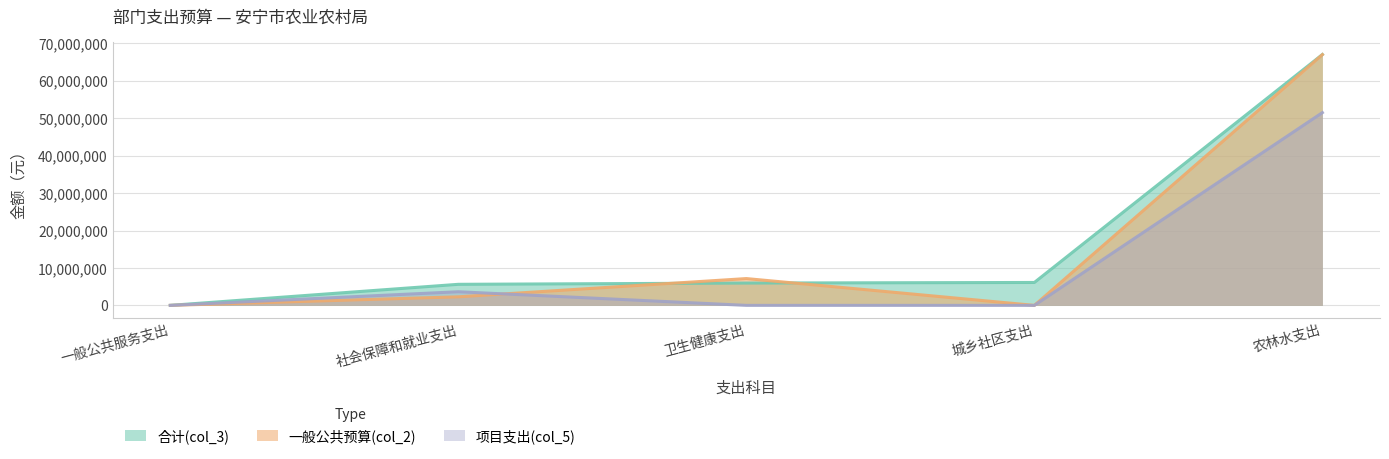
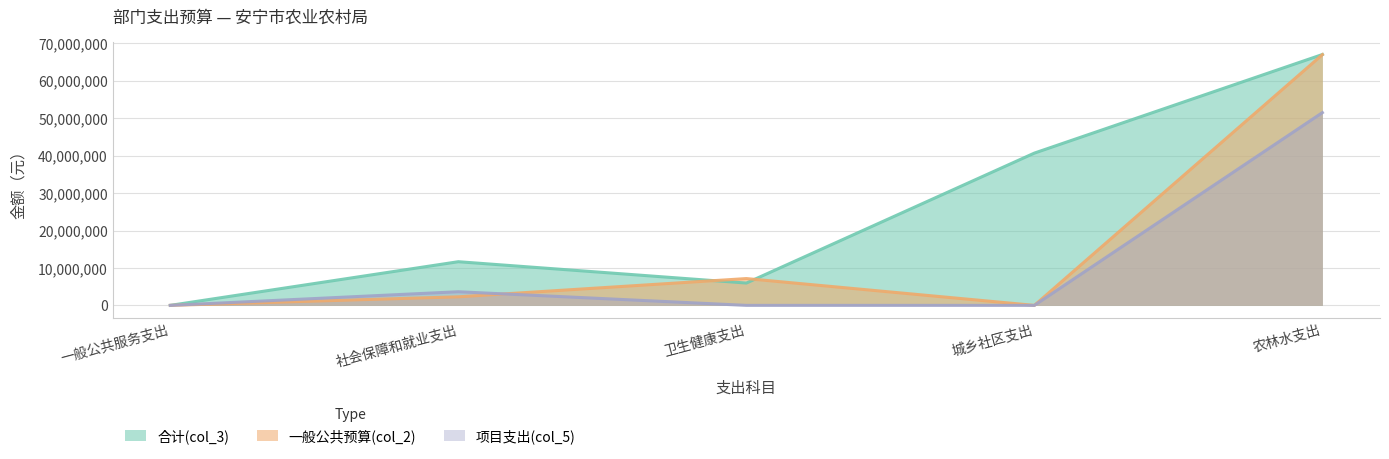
合计(col_3), 社会保障和就业支出: 6,000,000 -> 12,000,000
合计(col_3), 城乡社区支出: 6,000,000 -> 41,000,000
